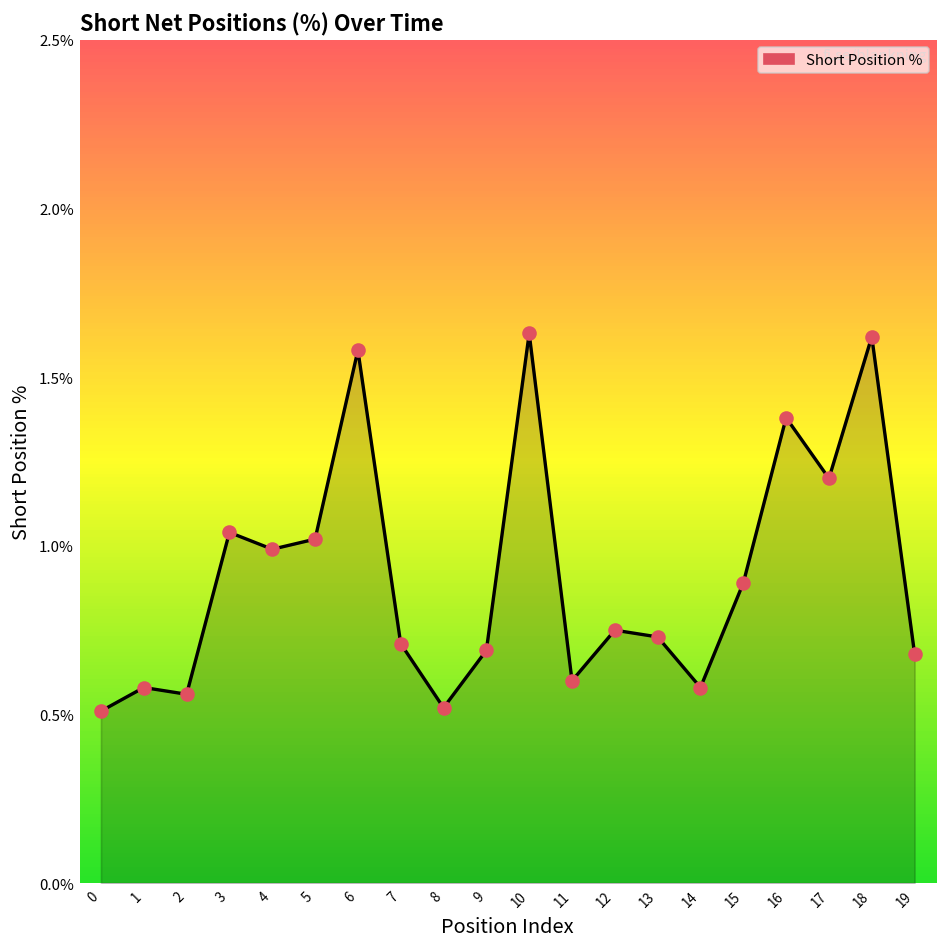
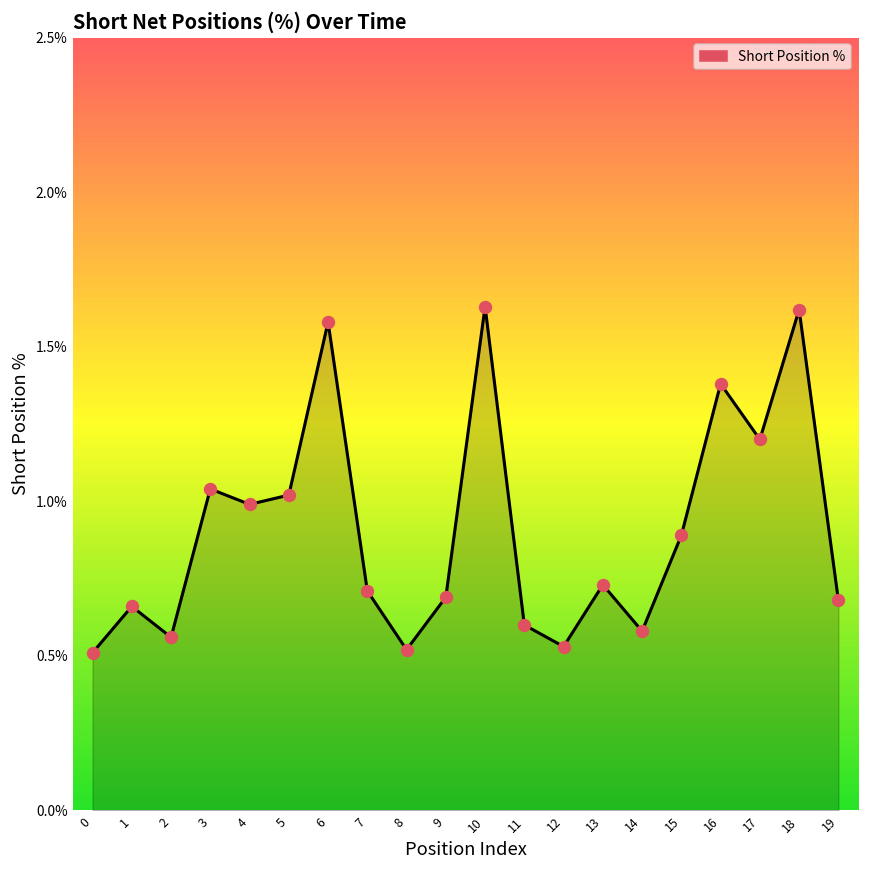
1: 0.58% -> 0.66%
12: 0.75% -> 0.53%
